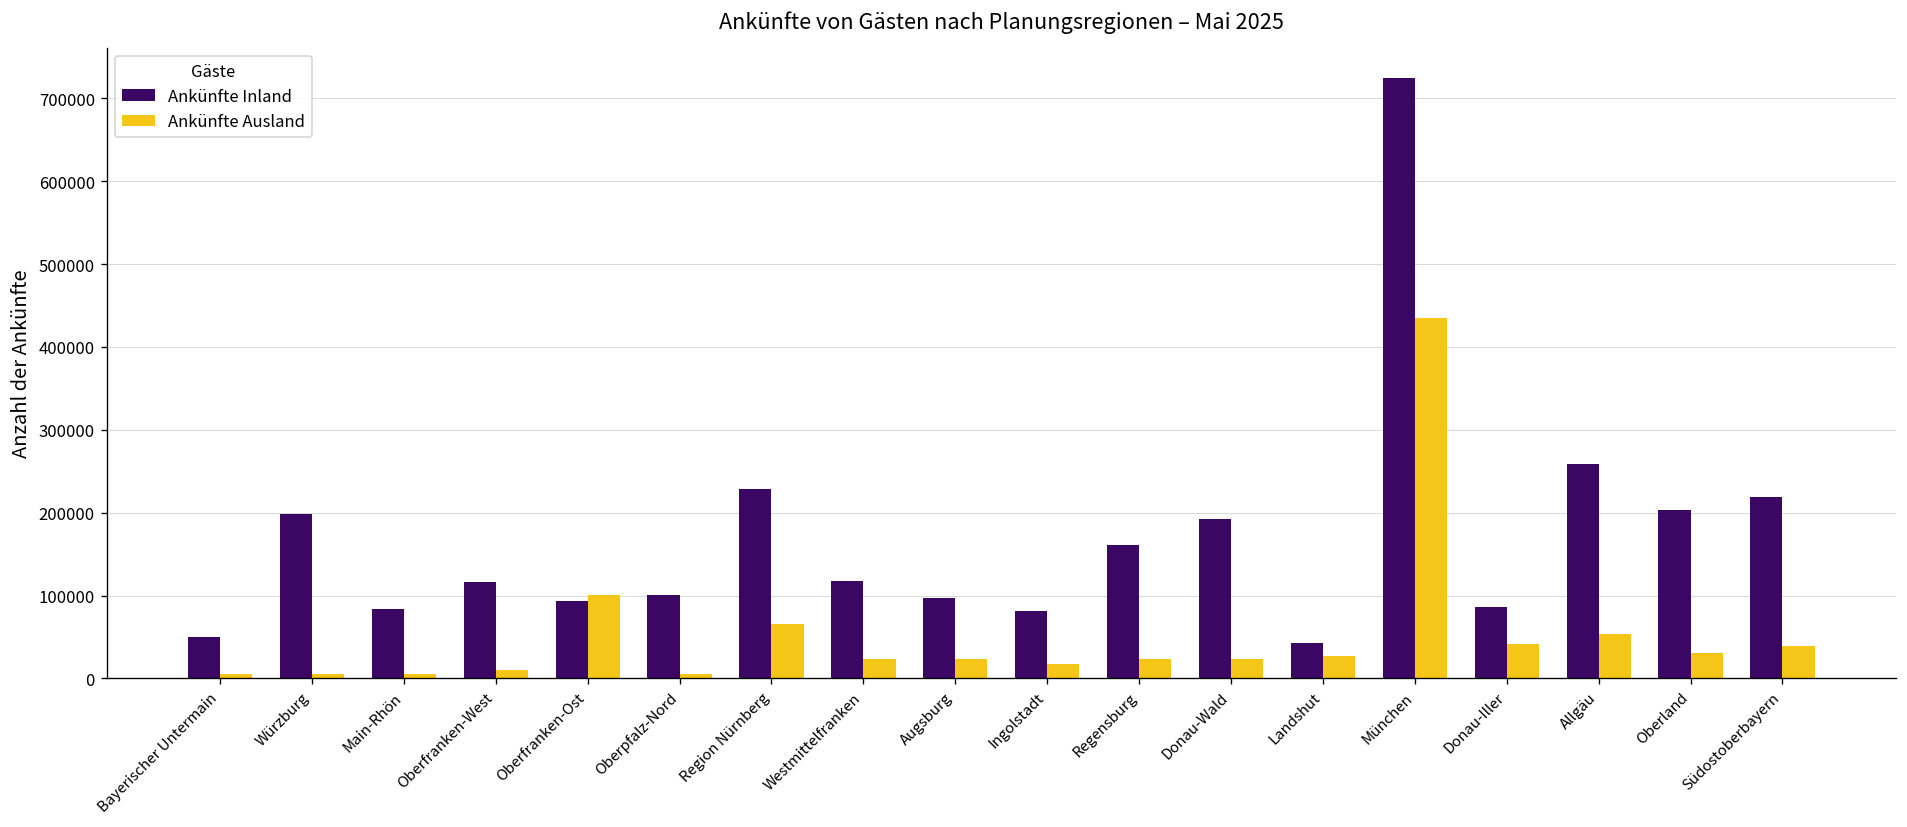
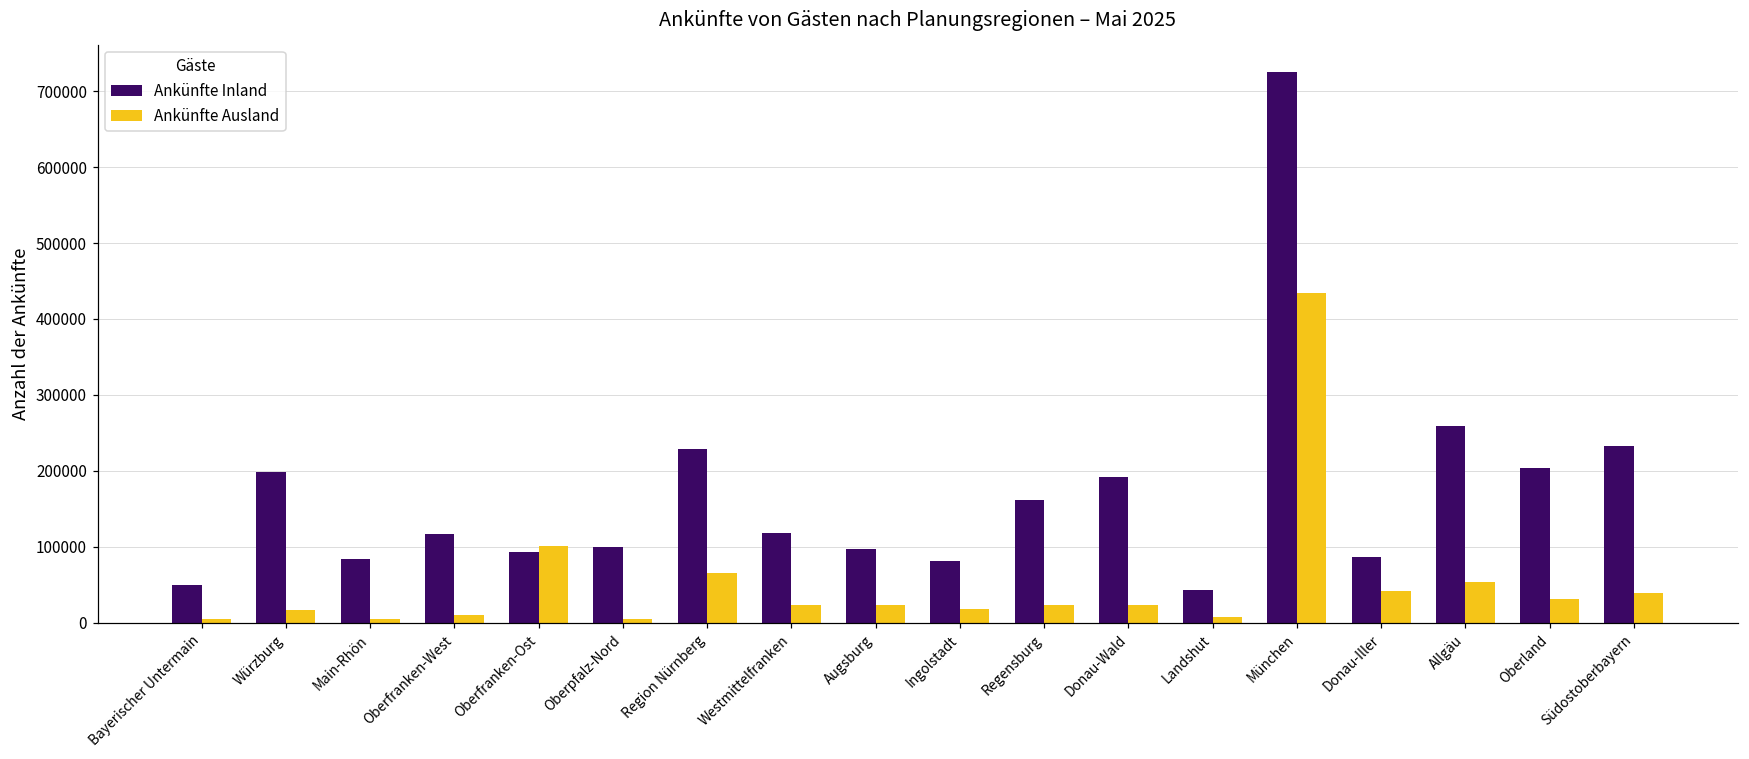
Ankünfte Ausland, Würzburg: 10000 -> 20000
Ankünfte Ausland, Landshut: 30000 -> 10000
Ankünfte Inland, Südostoberbayern: 220000 -> 230000
